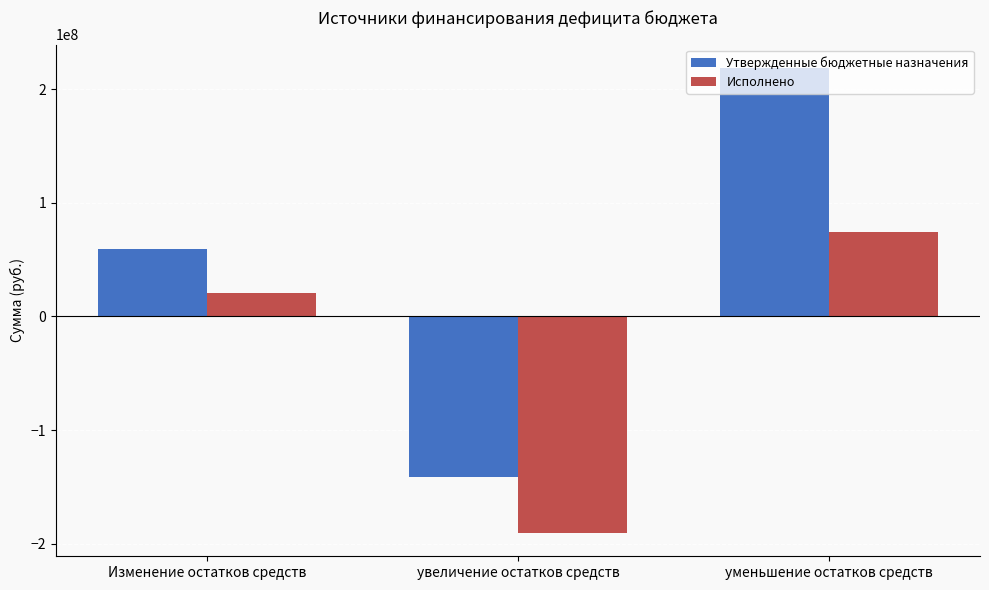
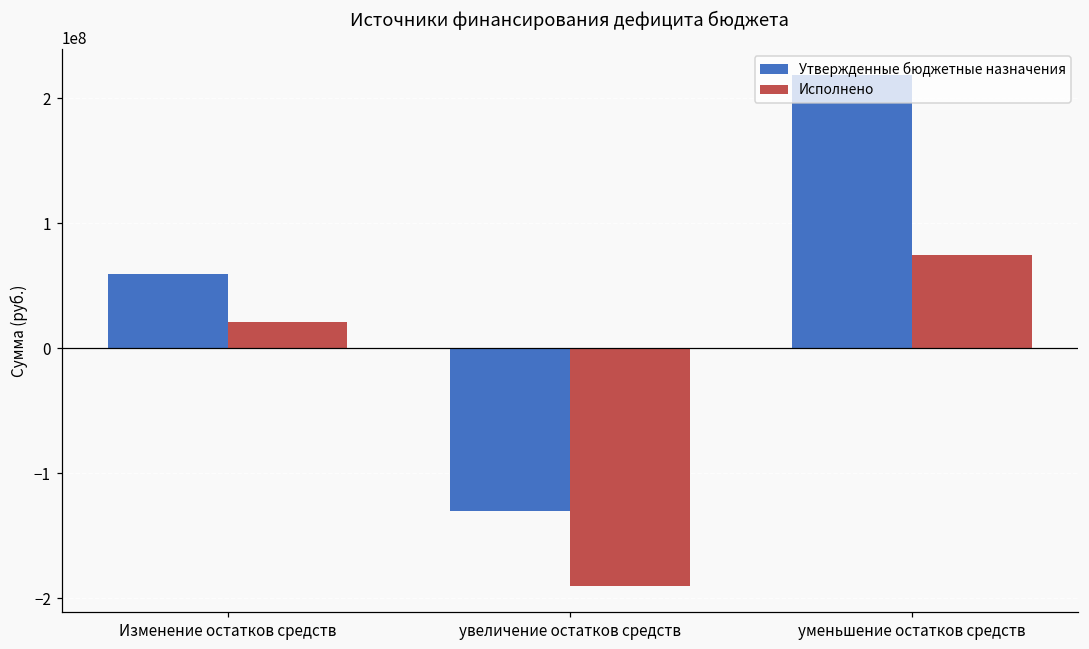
Утвержденные бюджетные назначения, увеличение остатков средств: -141000000 -> -130000000
